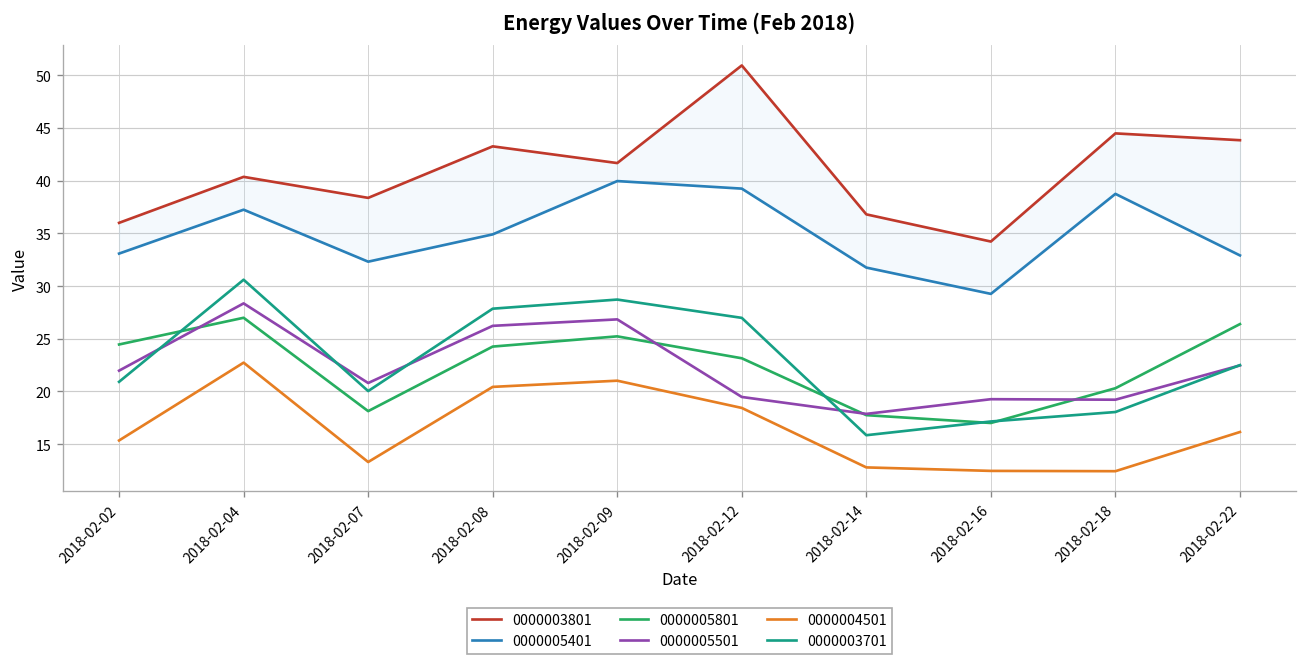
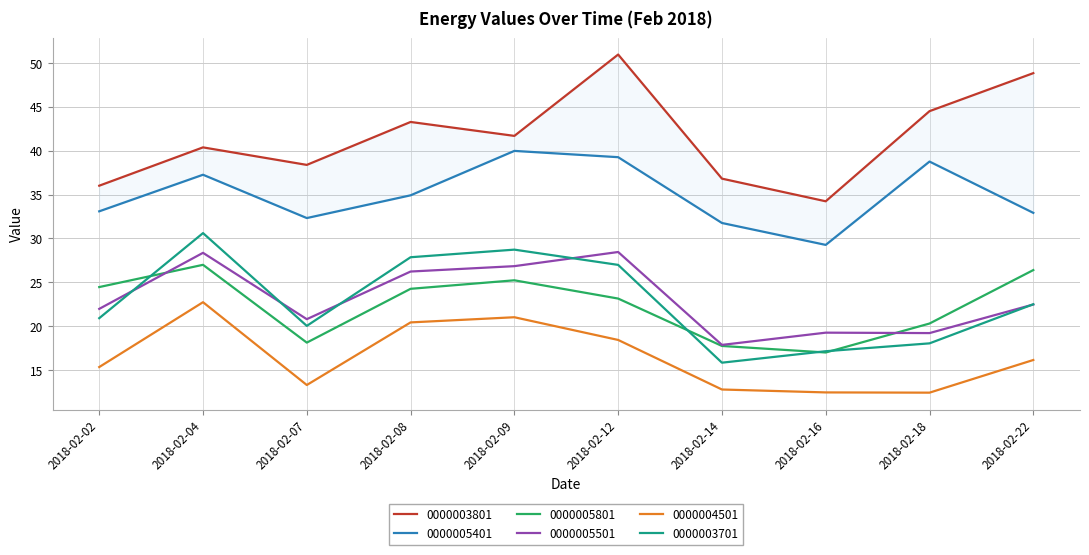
0000005501, 2018-02-12: 19 -> 28
0000003801, 2018-02-22: 44 -> 49
